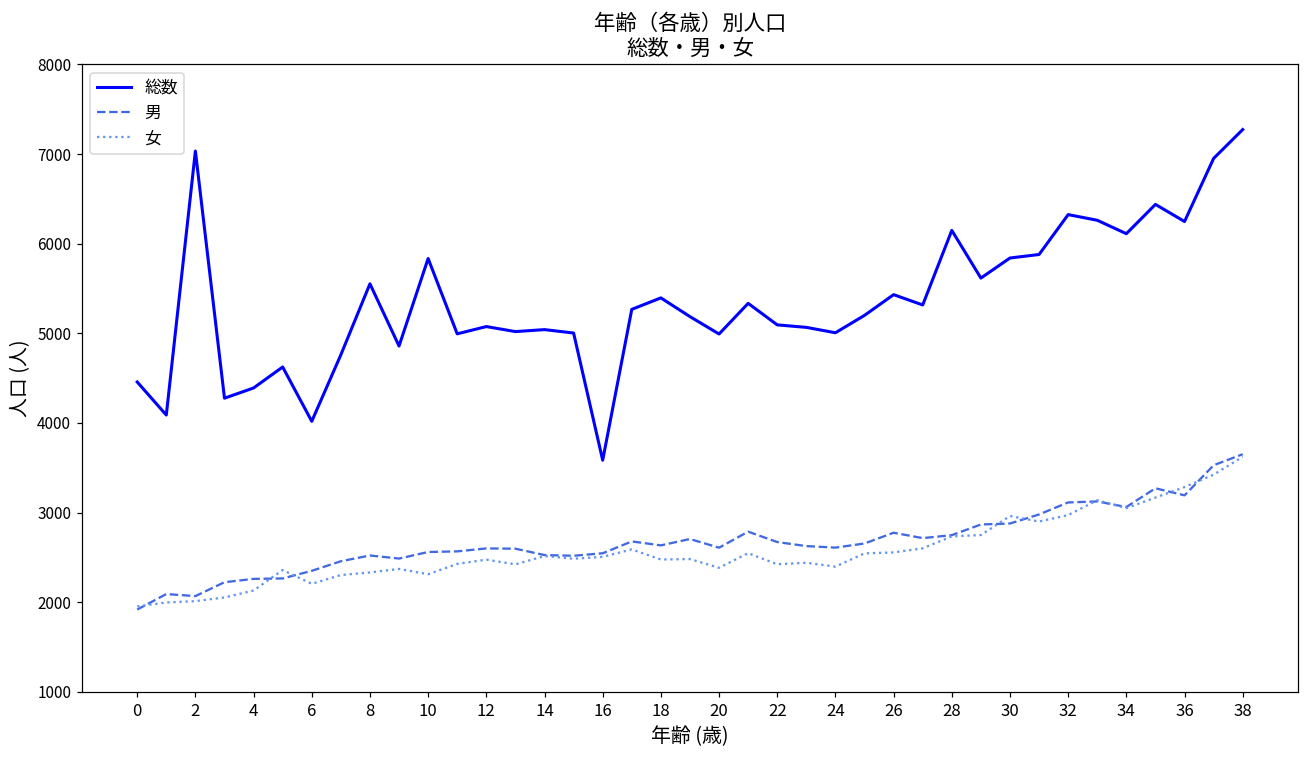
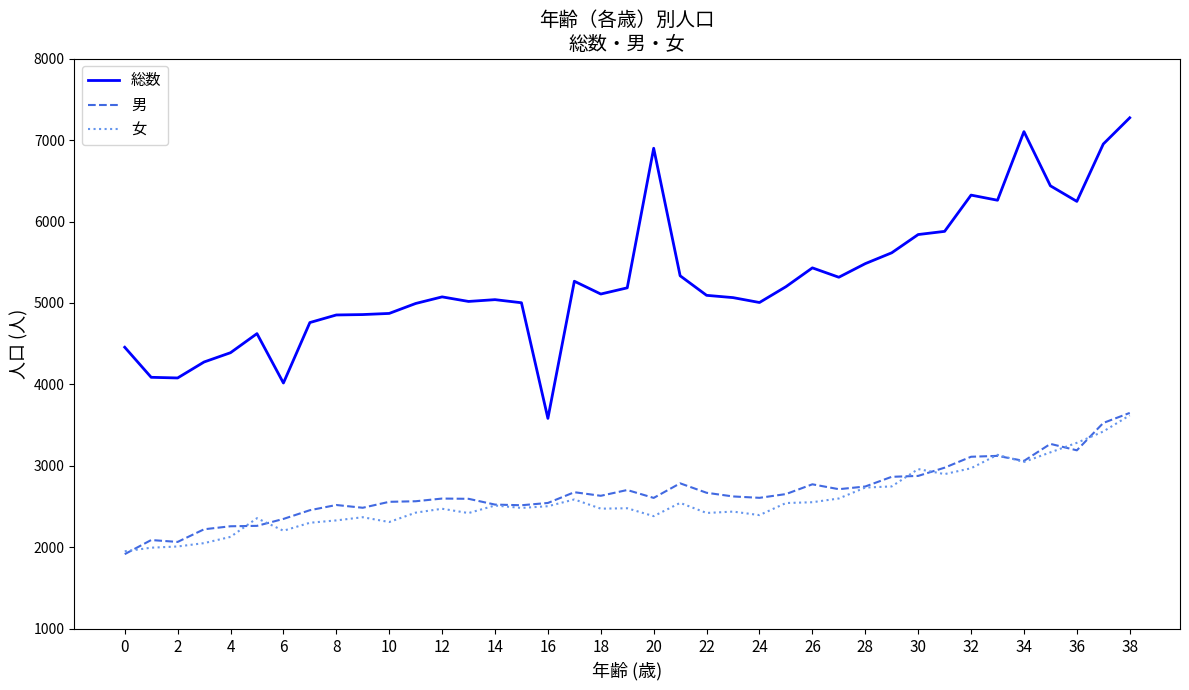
総数, 2: 7000 -> 4100
総数, 8: 5600 -> 4900
総数, 10: 5800 -> 4900
総数, 18: 5400 -> 5100
総数, 20: 5000 -> 6900
総数, 28: 6100 -> 5500
総数, 34: 6100 -> 7100
